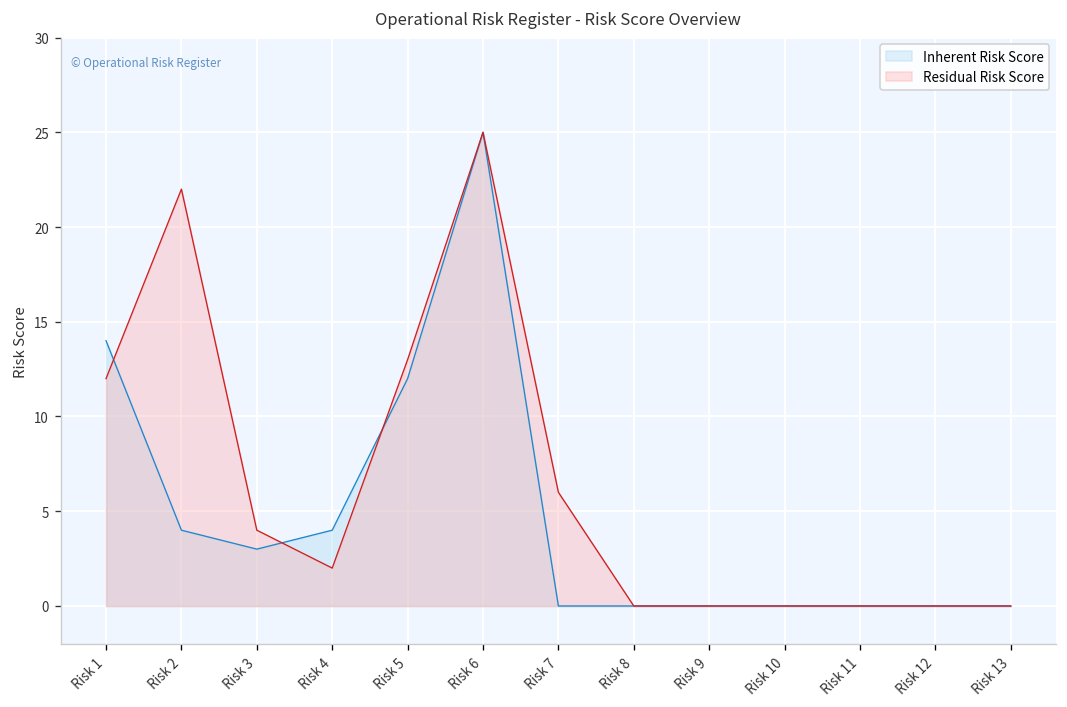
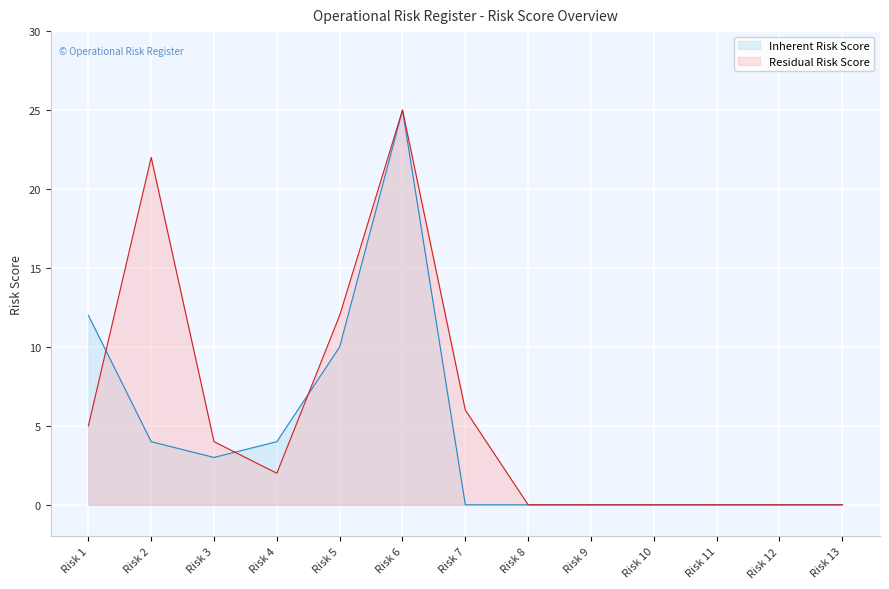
Inherent Risk Score, Risk 1: 14 -> 12
Residual Risk Score, Risk 1: 12 -> 5
Inherent Risk Score, Risk 5: 12 -> 10
Residual Risk Score, Risk 5: 13 -> 12
